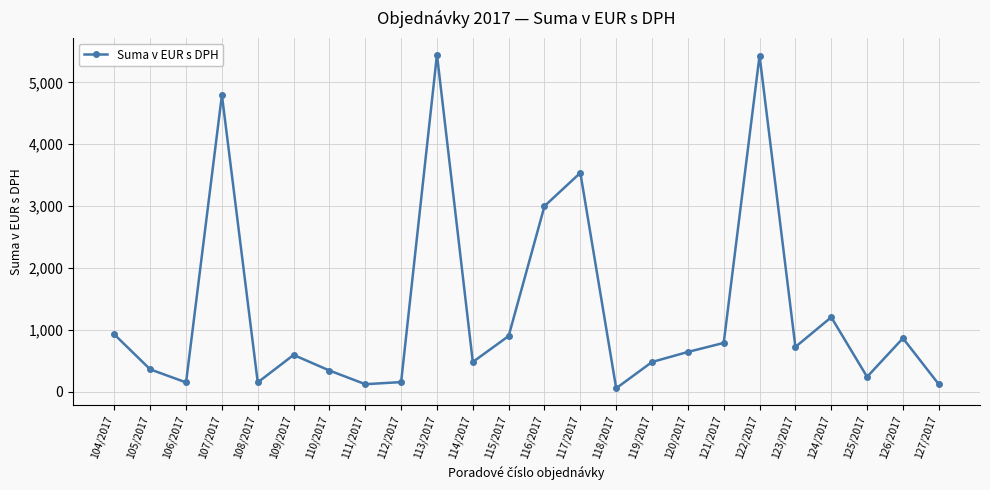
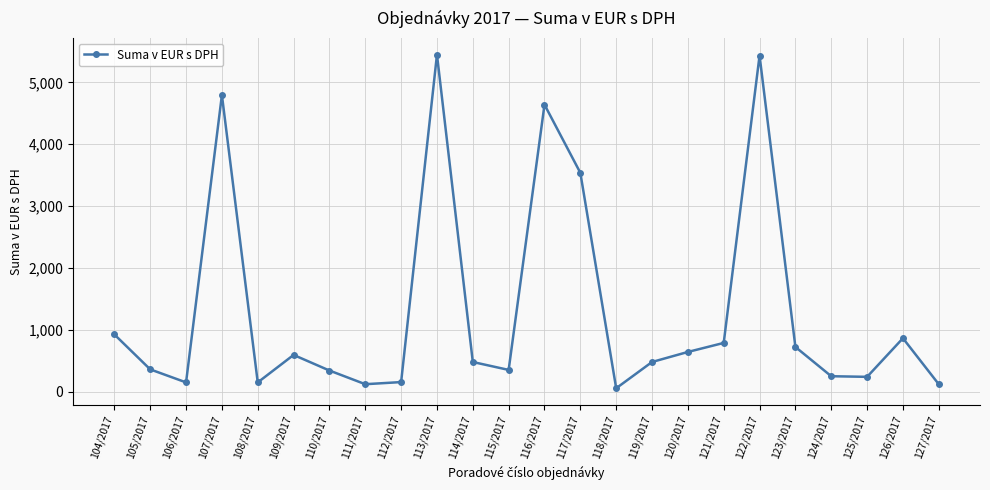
115/2017: 900 -> 400
116/2017: 3,000 -> 4,600
124/2017: 1,200 -> 300
